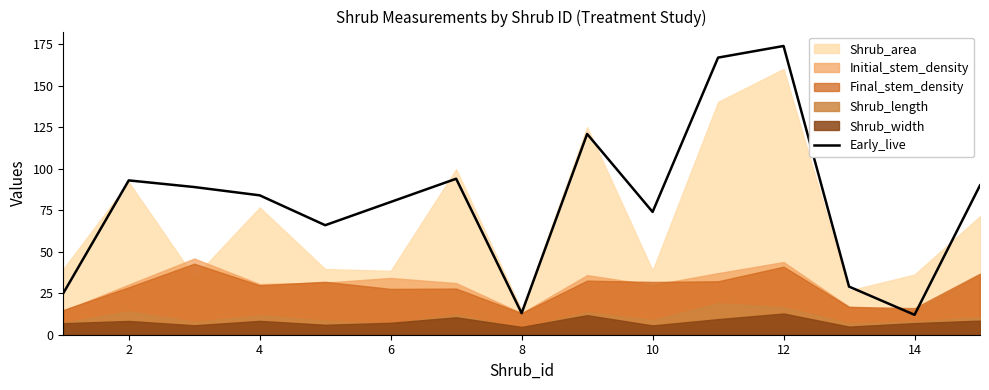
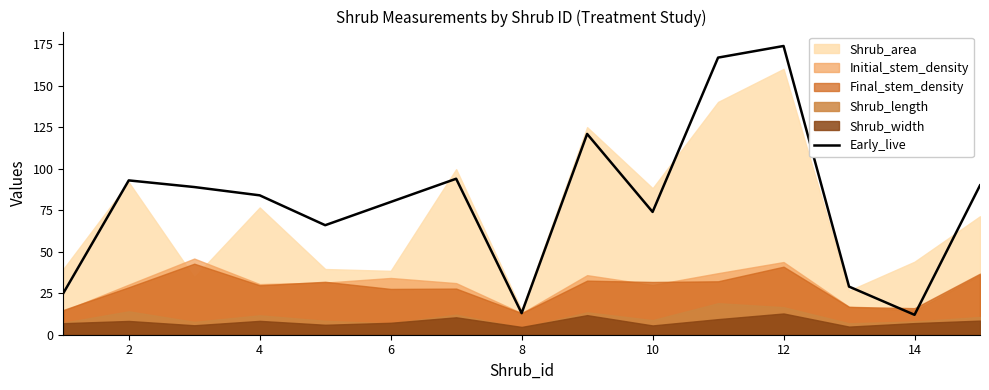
Shrub_area, 10: 39 -> 88
Shrub_area, 14: 36 -> 44
